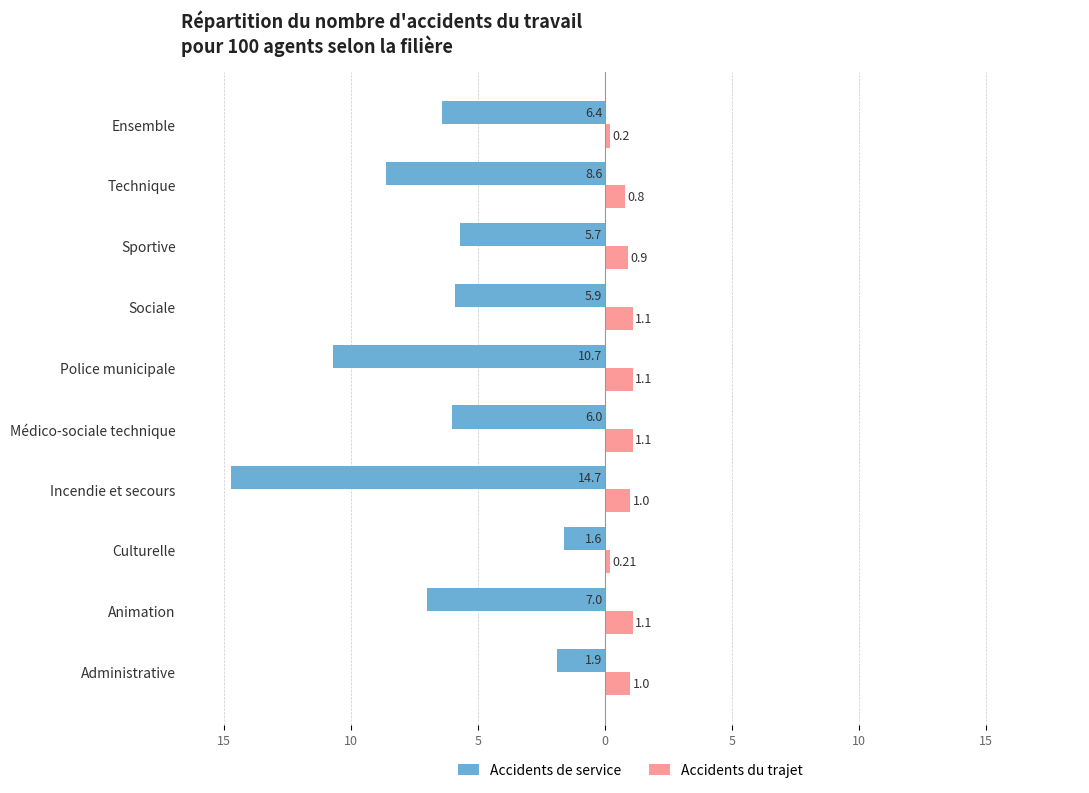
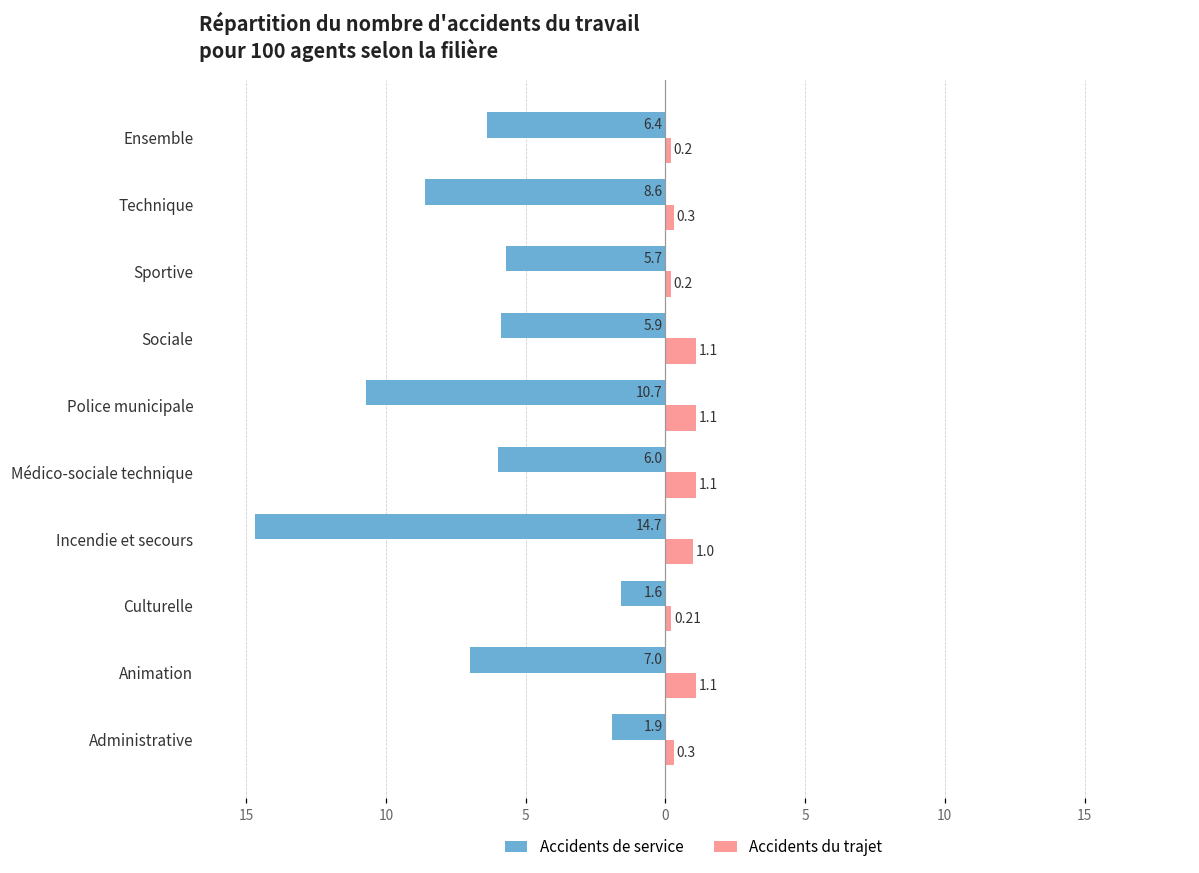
Accidents du trajet, Technique: 0.8 -> 0.3
Accidents du trajet, Sportive: 0.9 -> 0.2
Accidents du trajet, Administrative: 1.0 -> 0.3
